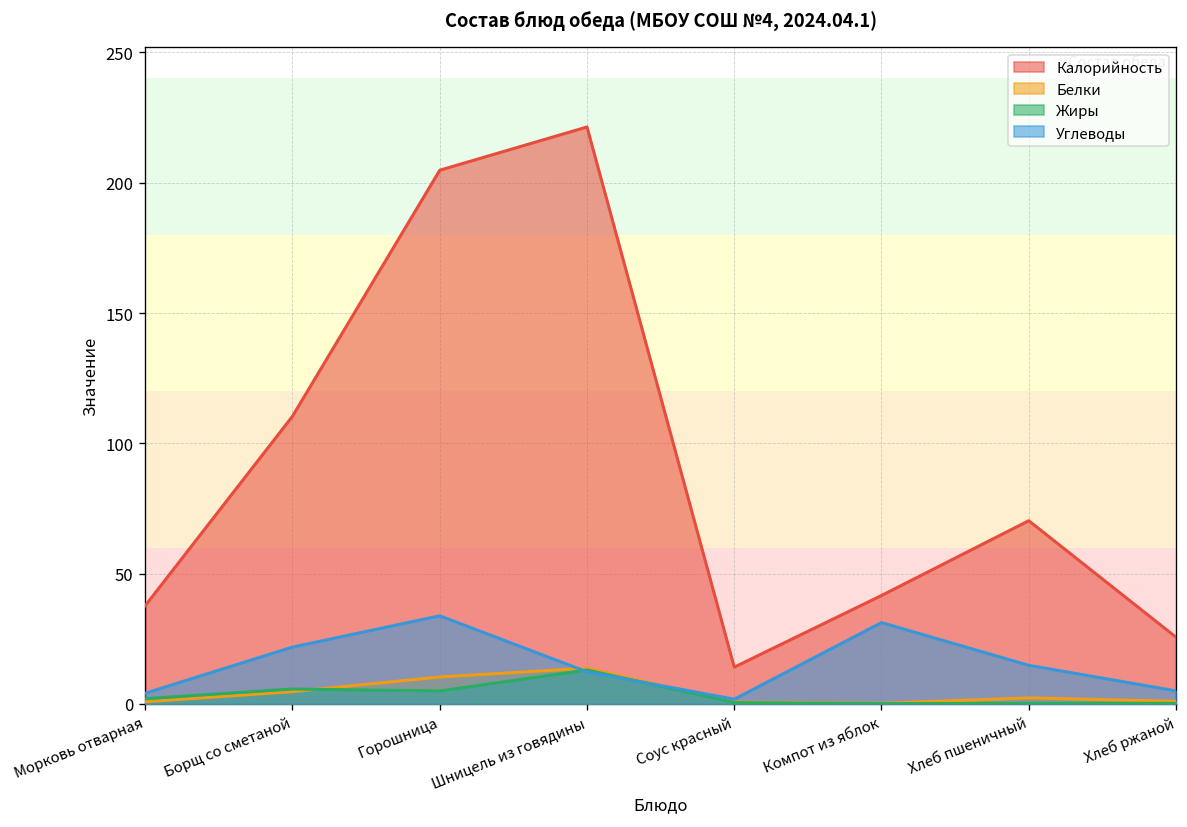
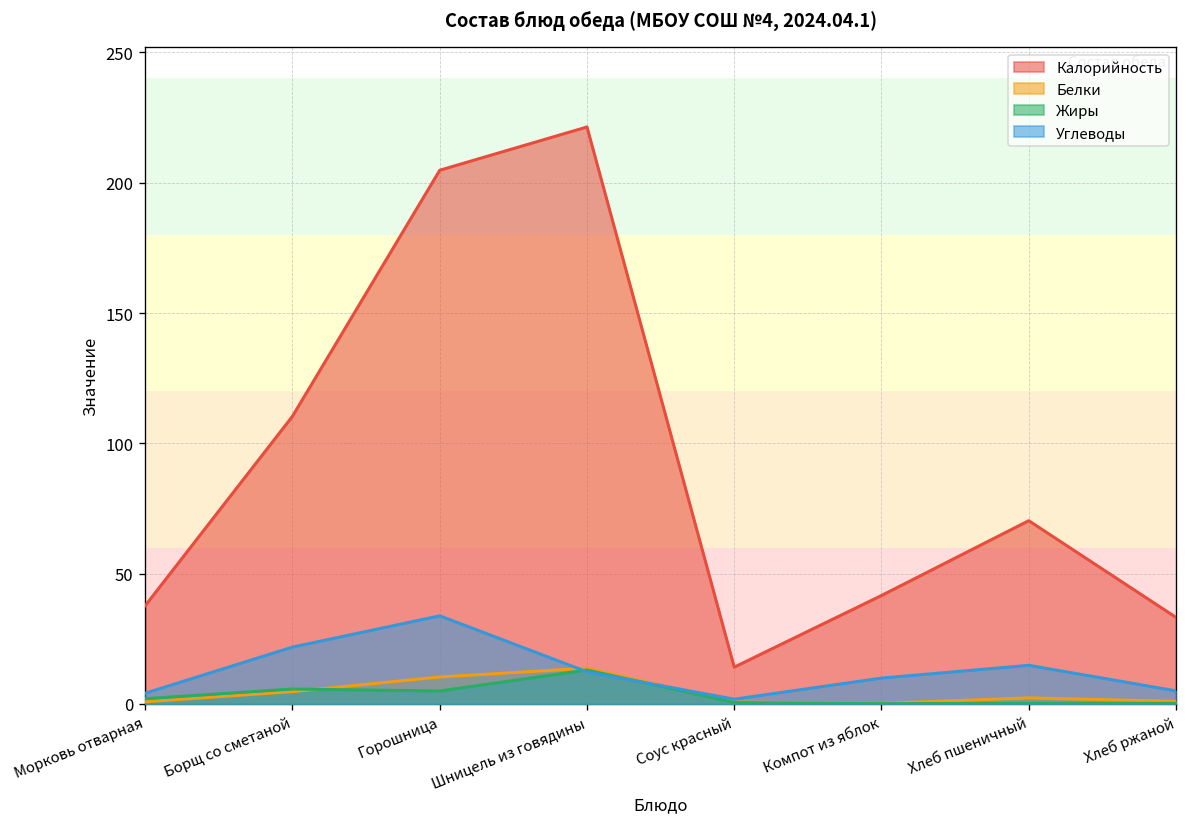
Углеводы, Компот из яблок: 31 -> 10
Калорийность, Хлеб ржаной: 26 -> 33
